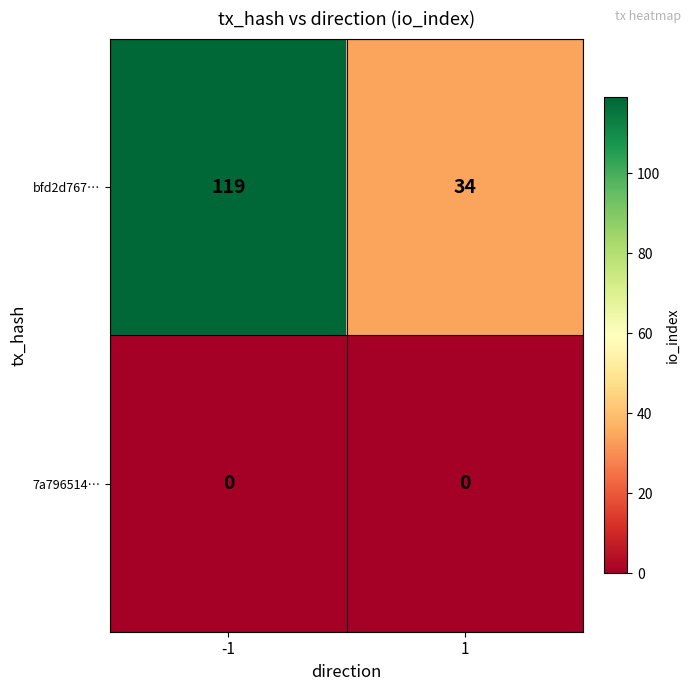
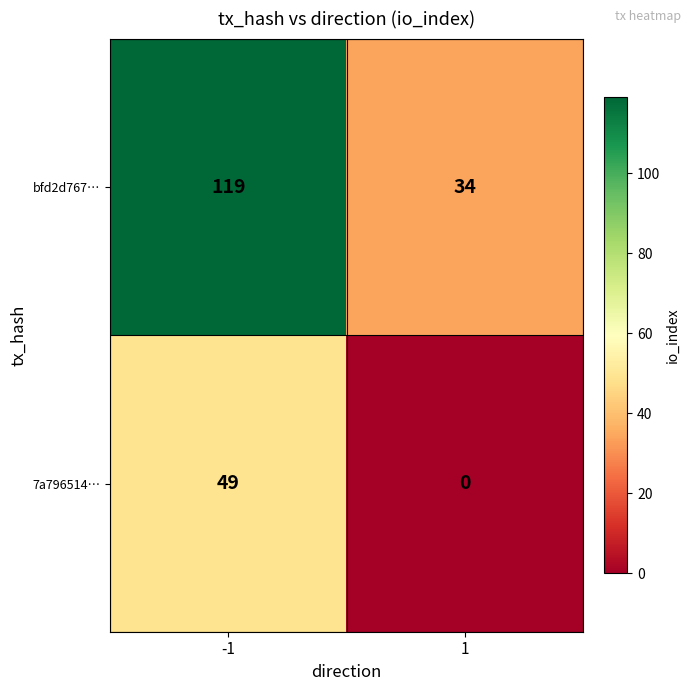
7a796514…, -1: 0 -> 49
